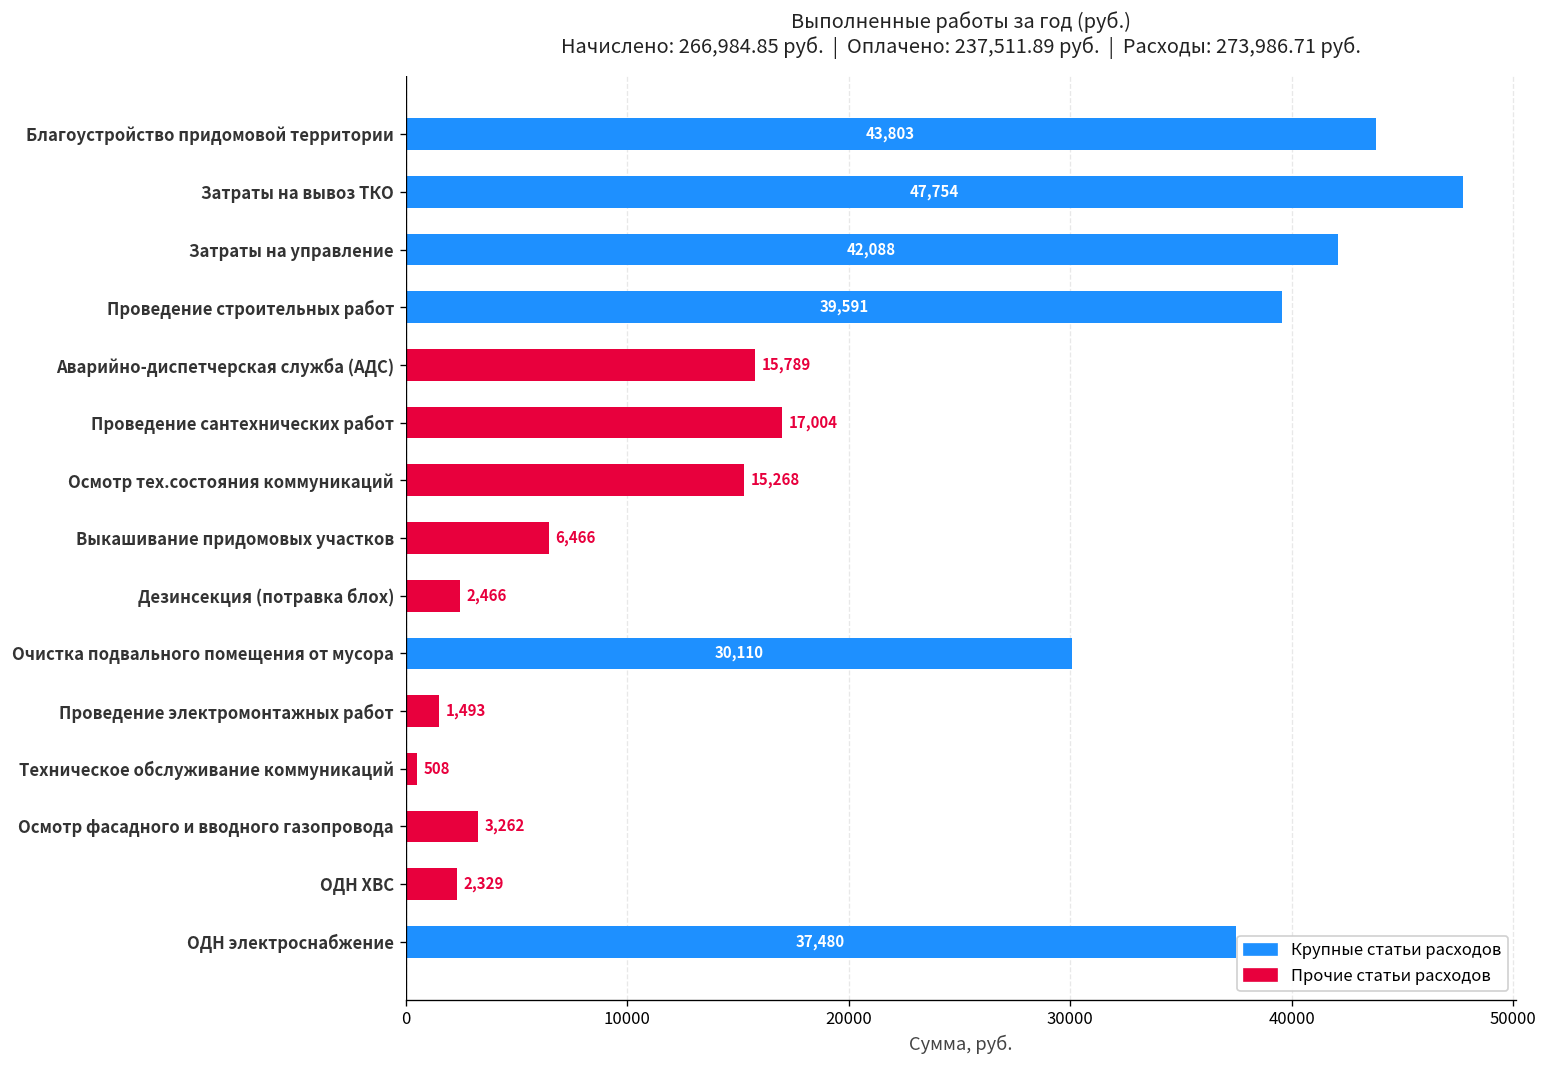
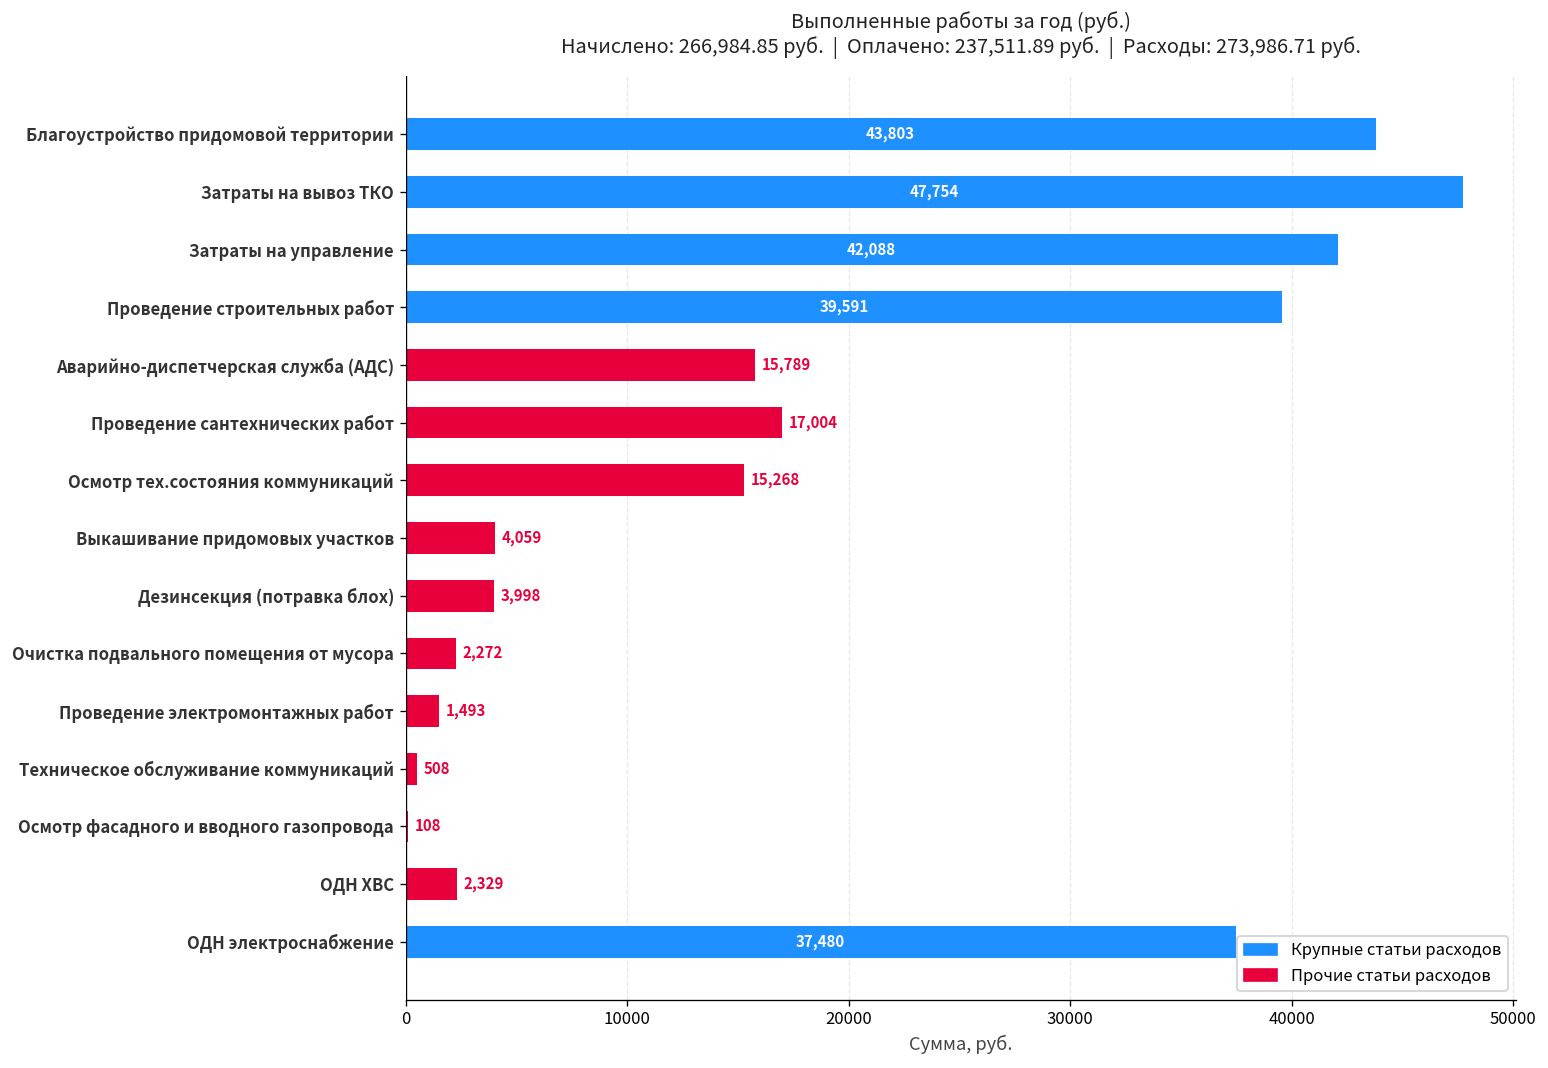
Выкашивание придомовых участков: 6,466 -> 4,059
Дезинсекция (потравка блох): 2,466 -> 3,998
Очистка подвального помещения от мусора: 30,110 -> 2,272
Осмотр фасадного и вводного газопровода: 3,262 -> 108
